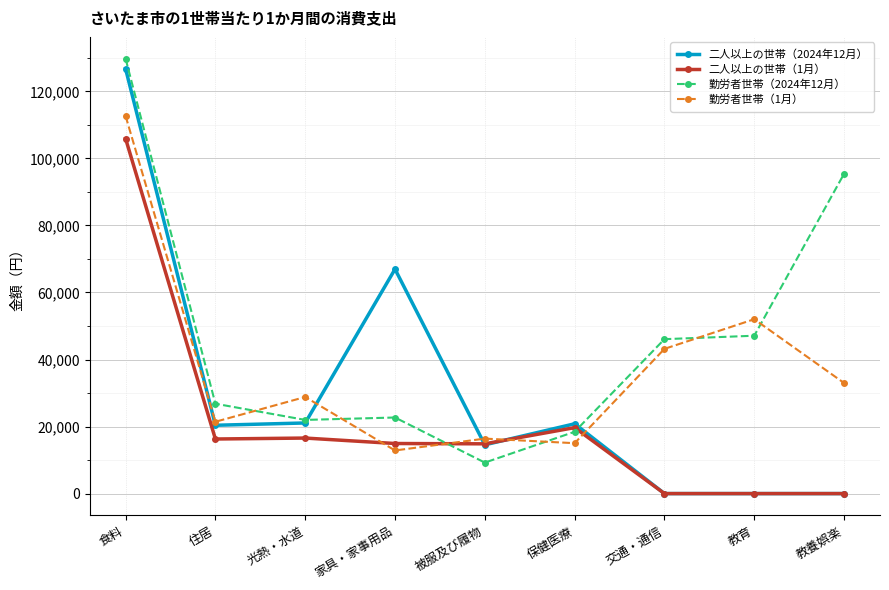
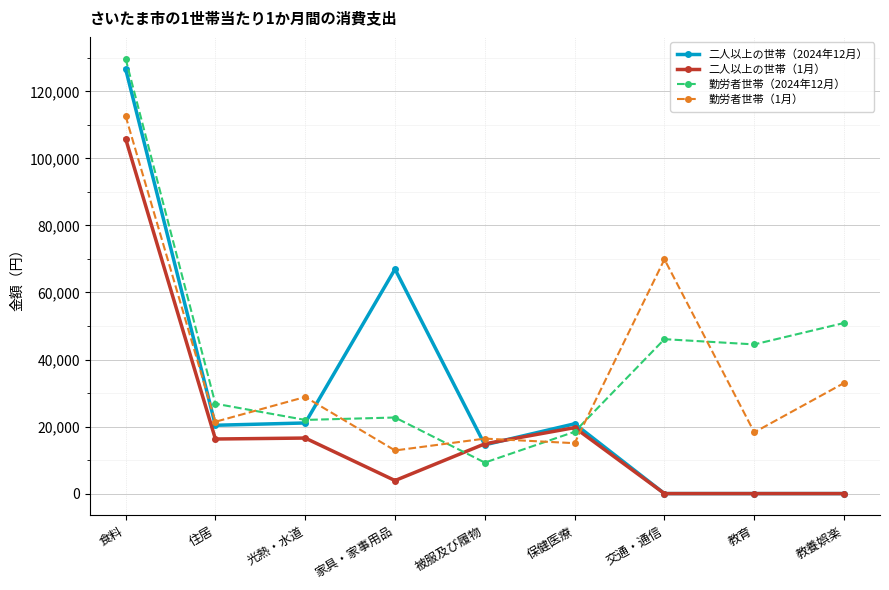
二人以上の世帯（1月）, 家具・家事用品: 15,000 -> 4,000
勤労者世帯（1月）, 交通・通信: 43,000 -> 70,000
勤労者世帯（2024年12月）, 教育: 47,000 -> 45,000
勤労者世帯（1月）, 教育: 52,000 -> 18,000
勤労者世帯（2024年12月）, 教養娯楽: 95,000 -> 51,000
